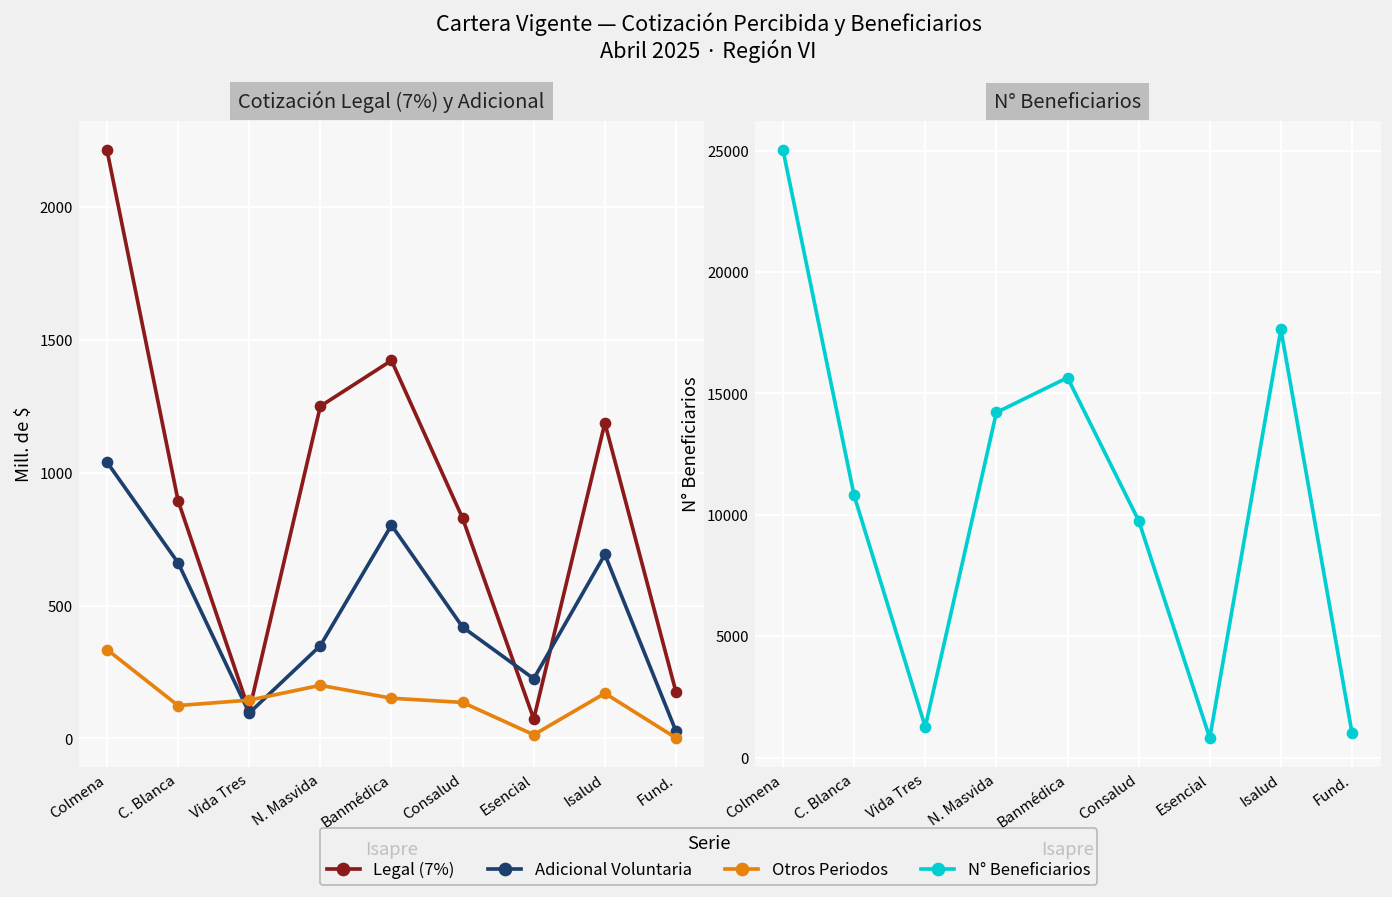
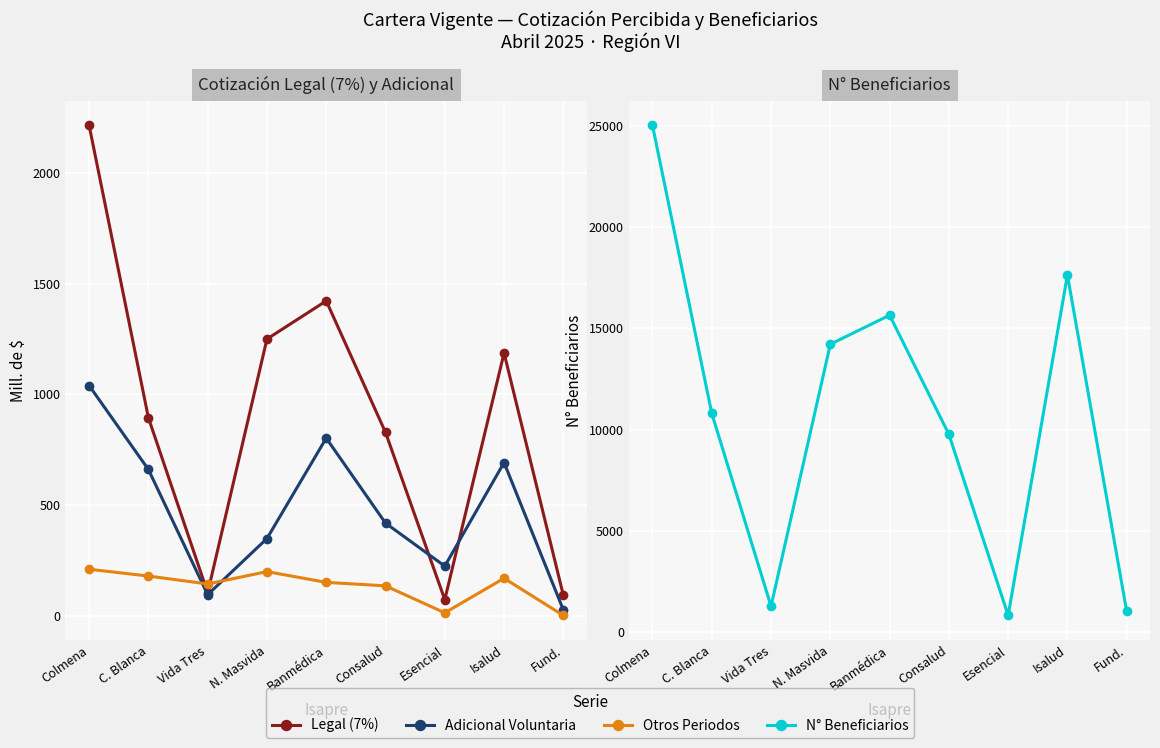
Cotización Legal (7%) y Adicional, Otros Periodos, Colmena: 330 -> 210
Cotización Legal (7%) y Adicional, Otros Periodos, C. Blanca: 120 -> 180
Cotización Legal (7%) y Adicional, Legal (7%), Fund.: 170 -> 90
